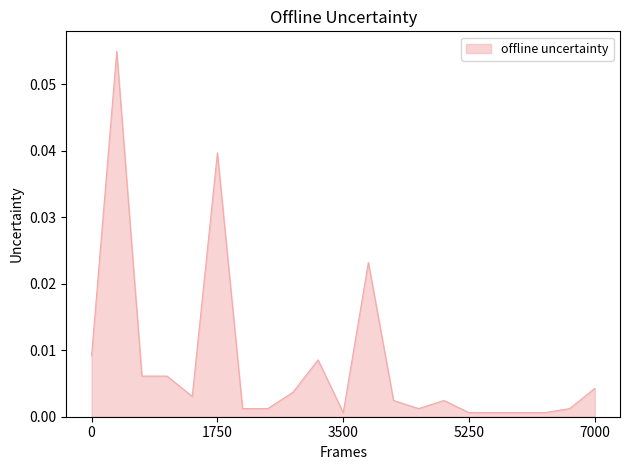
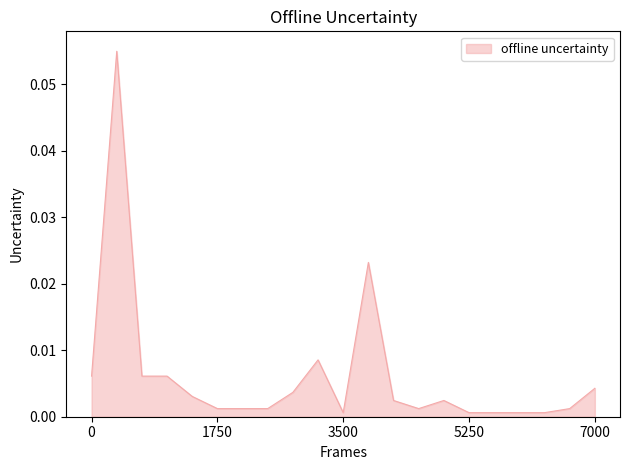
0: 0.009 -> 0.006
1750: 0.040 -> 0.001
